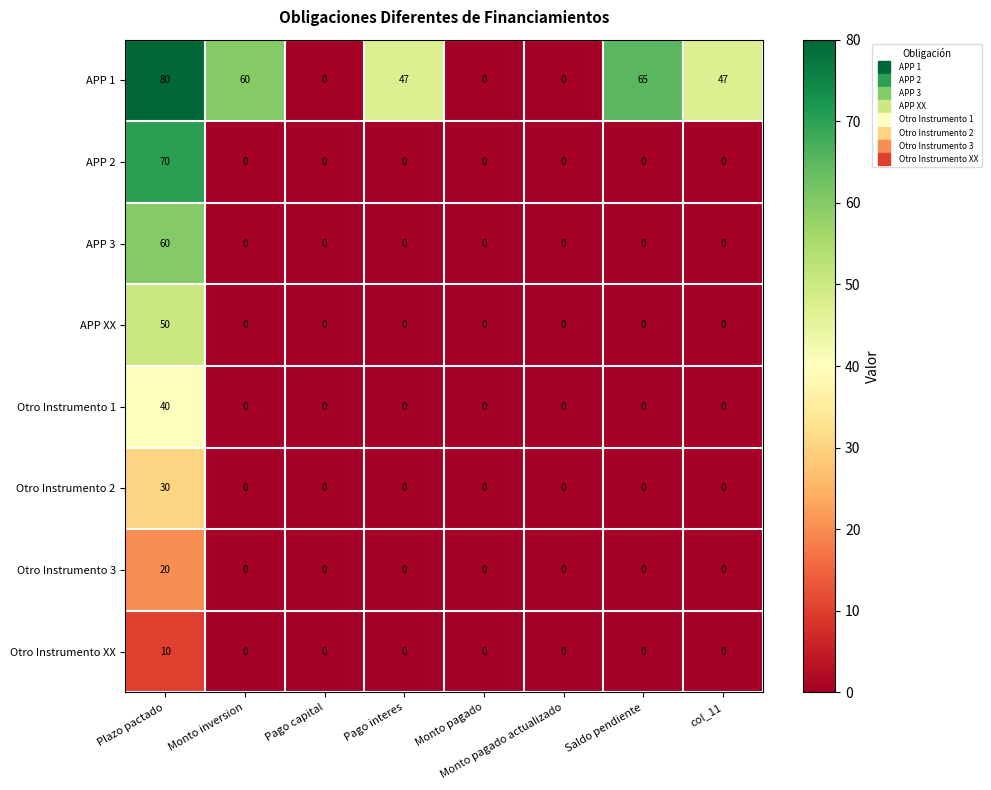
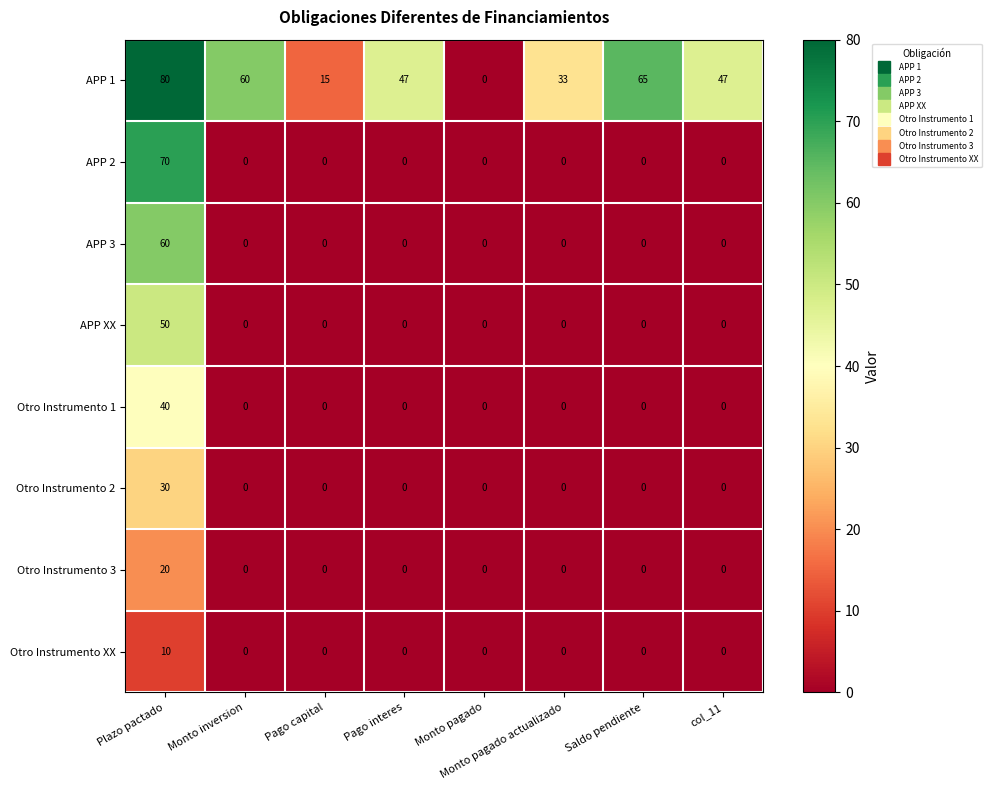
APP 1, Pago capital: 0 -> 15
APP 1, Monto pagado actualizado: 0 -> 33
